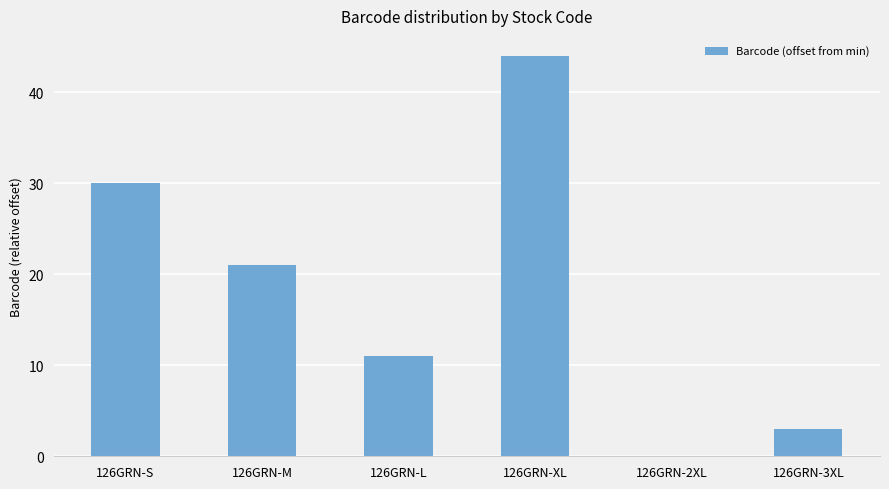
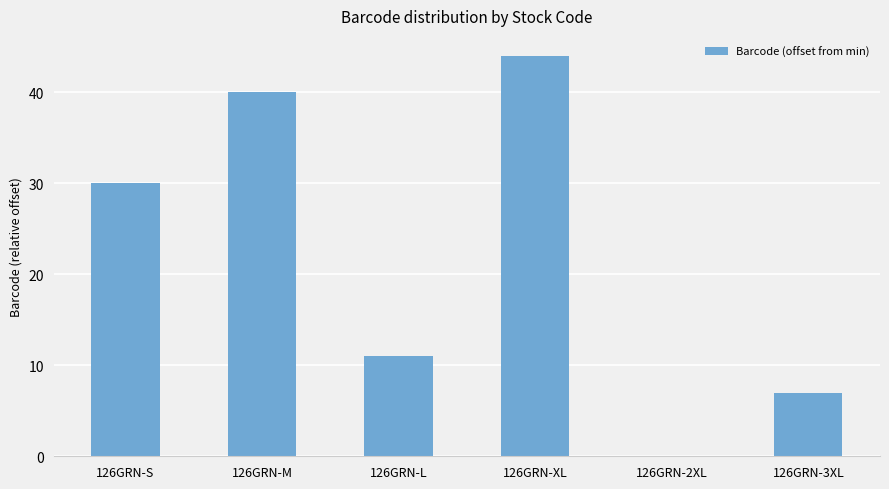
126GRN-M: 21 -> 40
126GRN-3XL: 3 -> 7
